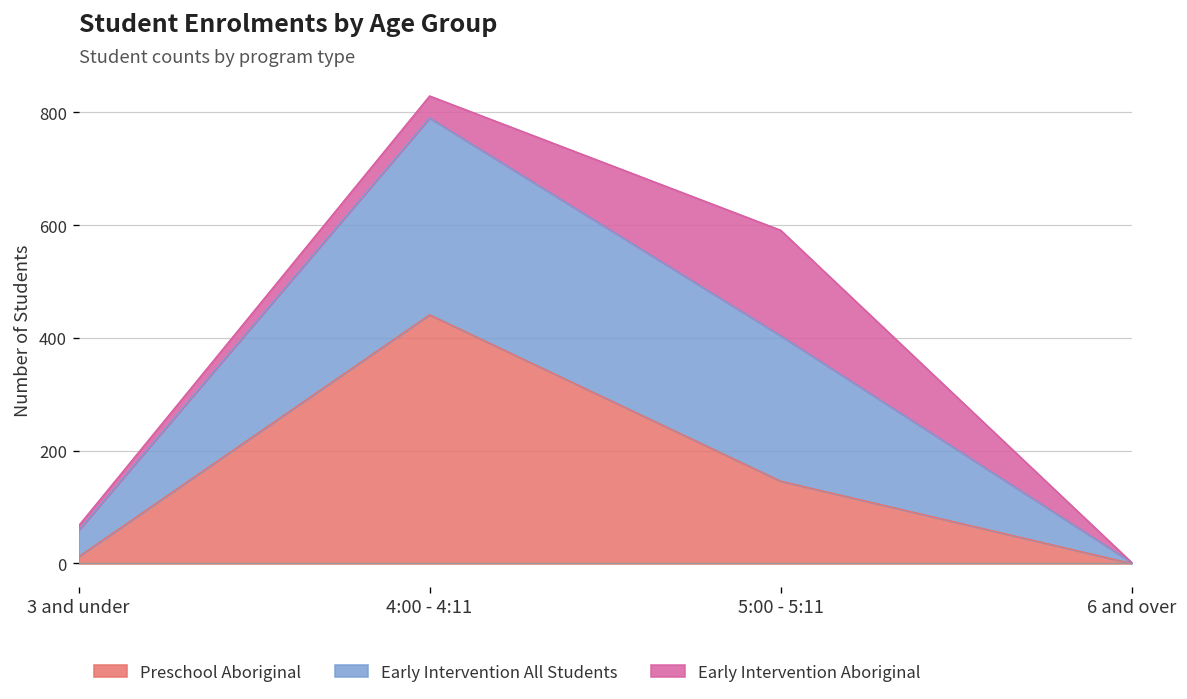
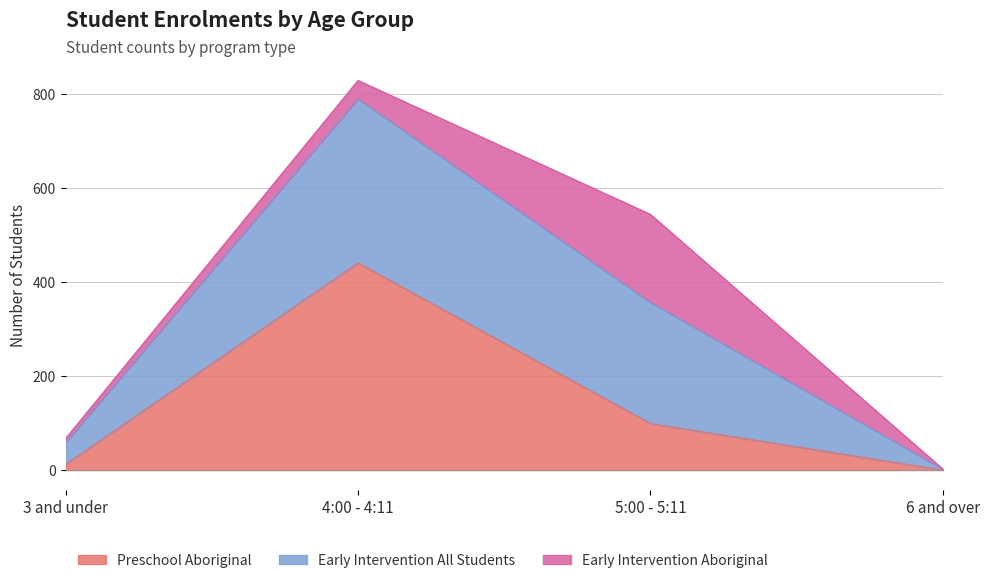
Preschool Aboriginal, 5:00 - 5:11: 150 -> 100
